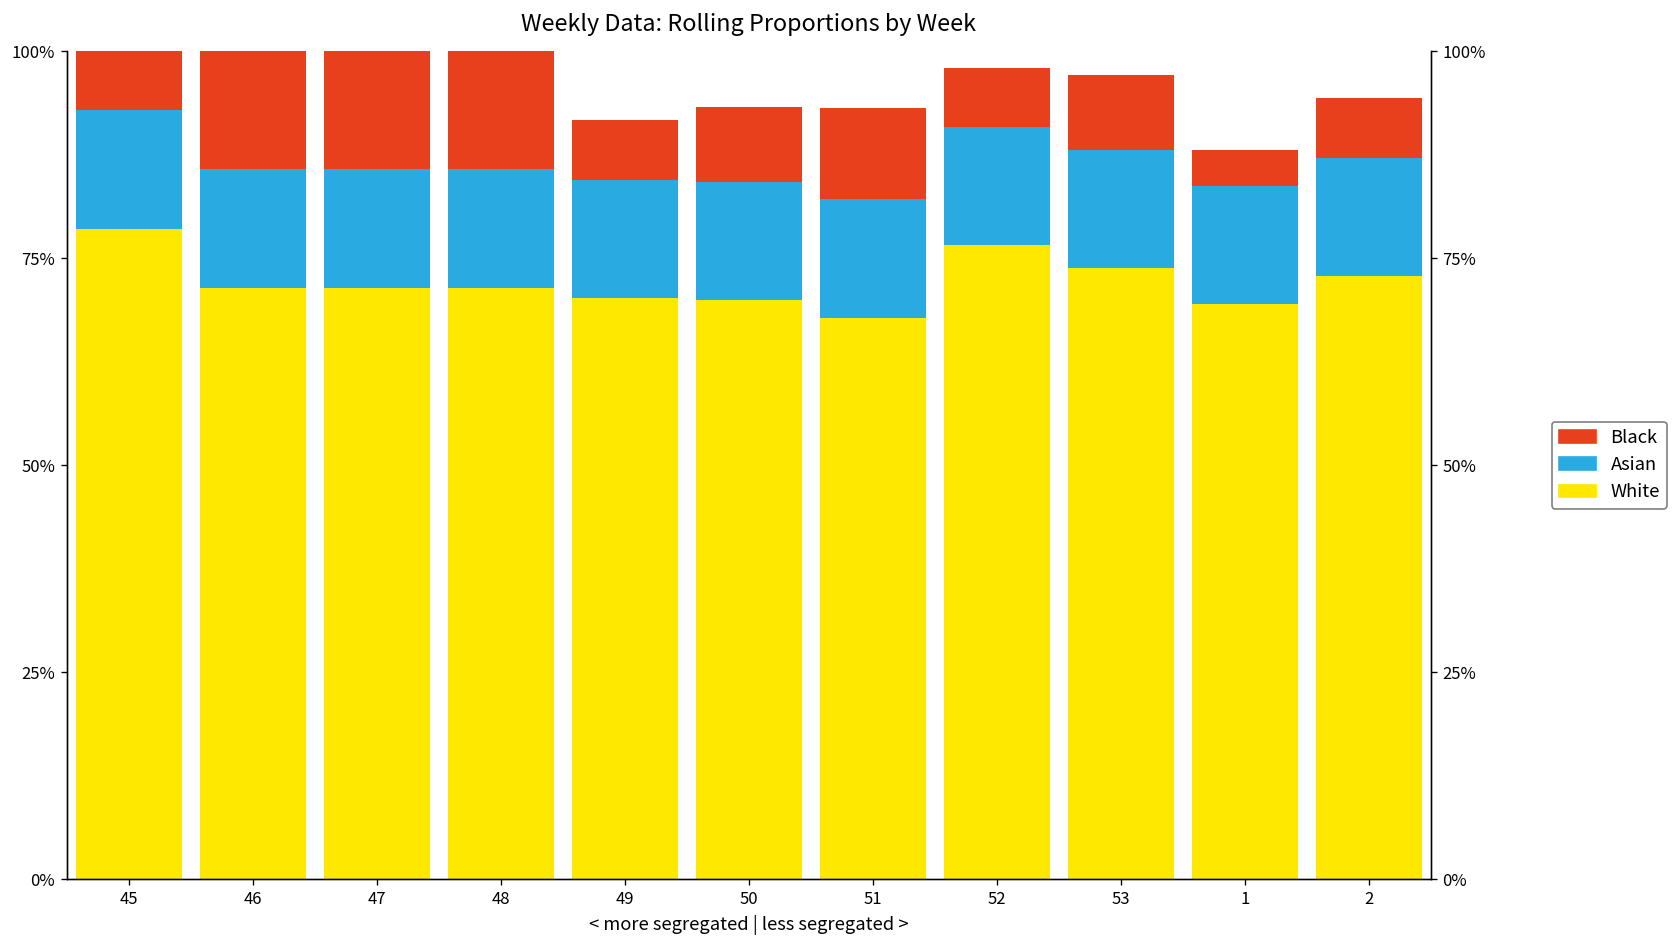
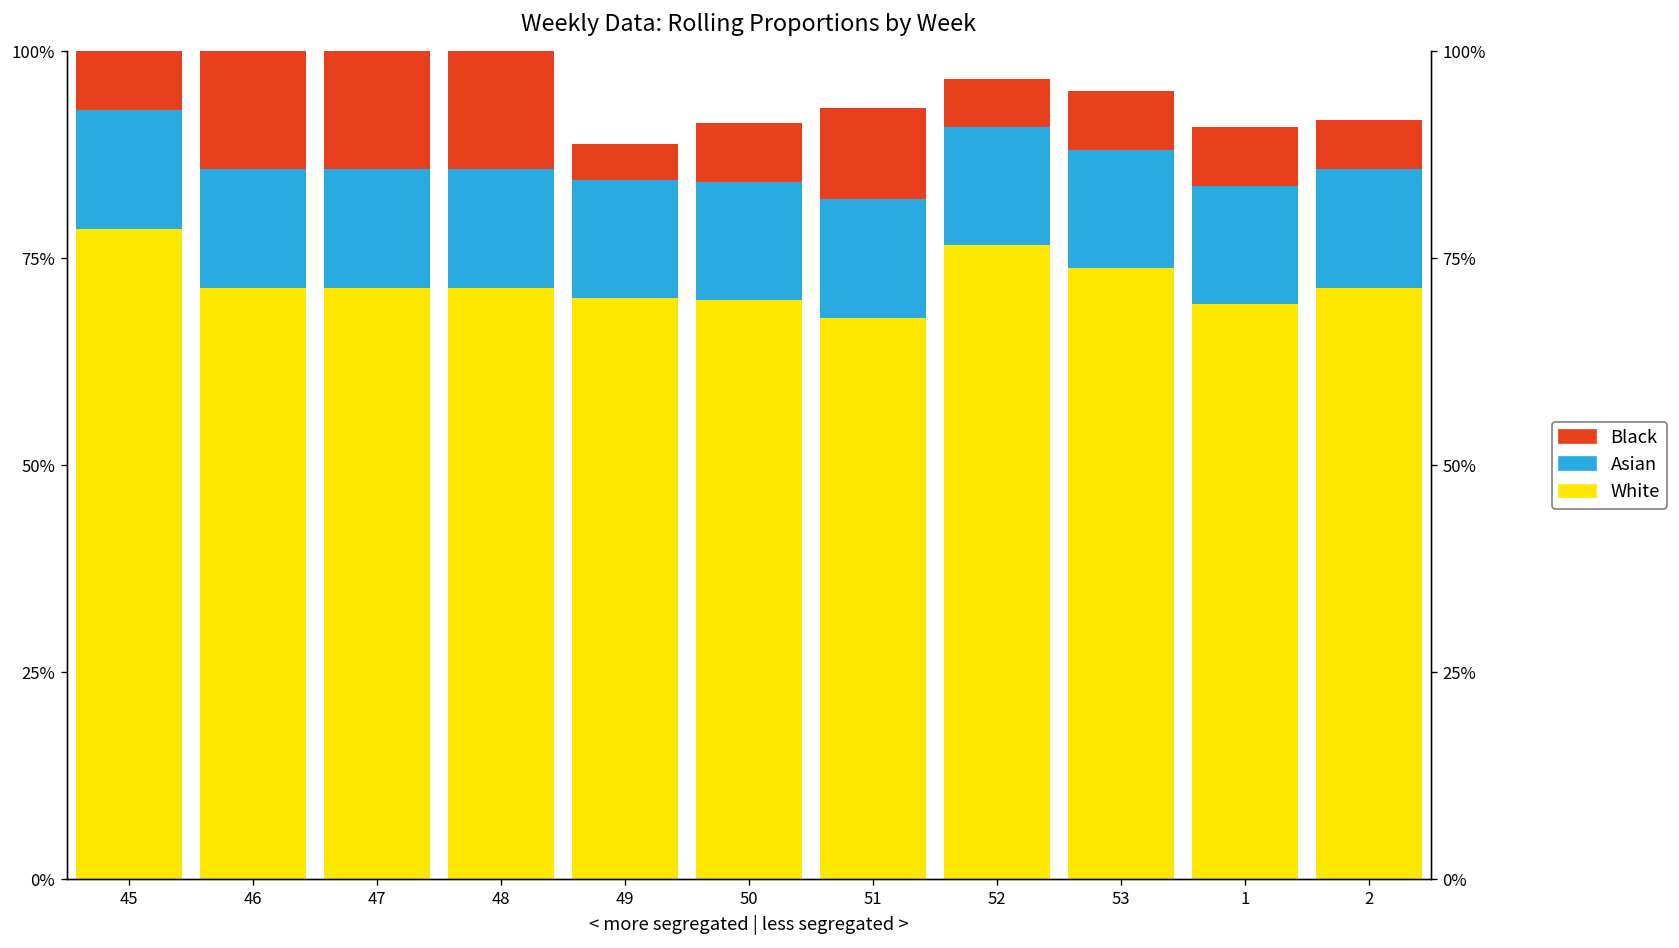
Black, 49: 7% -> 4%
Black, 50: 9% -> 7%
Black, 52: 7% -> 6%
Black, 53: 9% -> 7%
Black, 1: 4% -> 7%
White, 2: 73% -> 71%
Black, 2: 7% -> 6%
